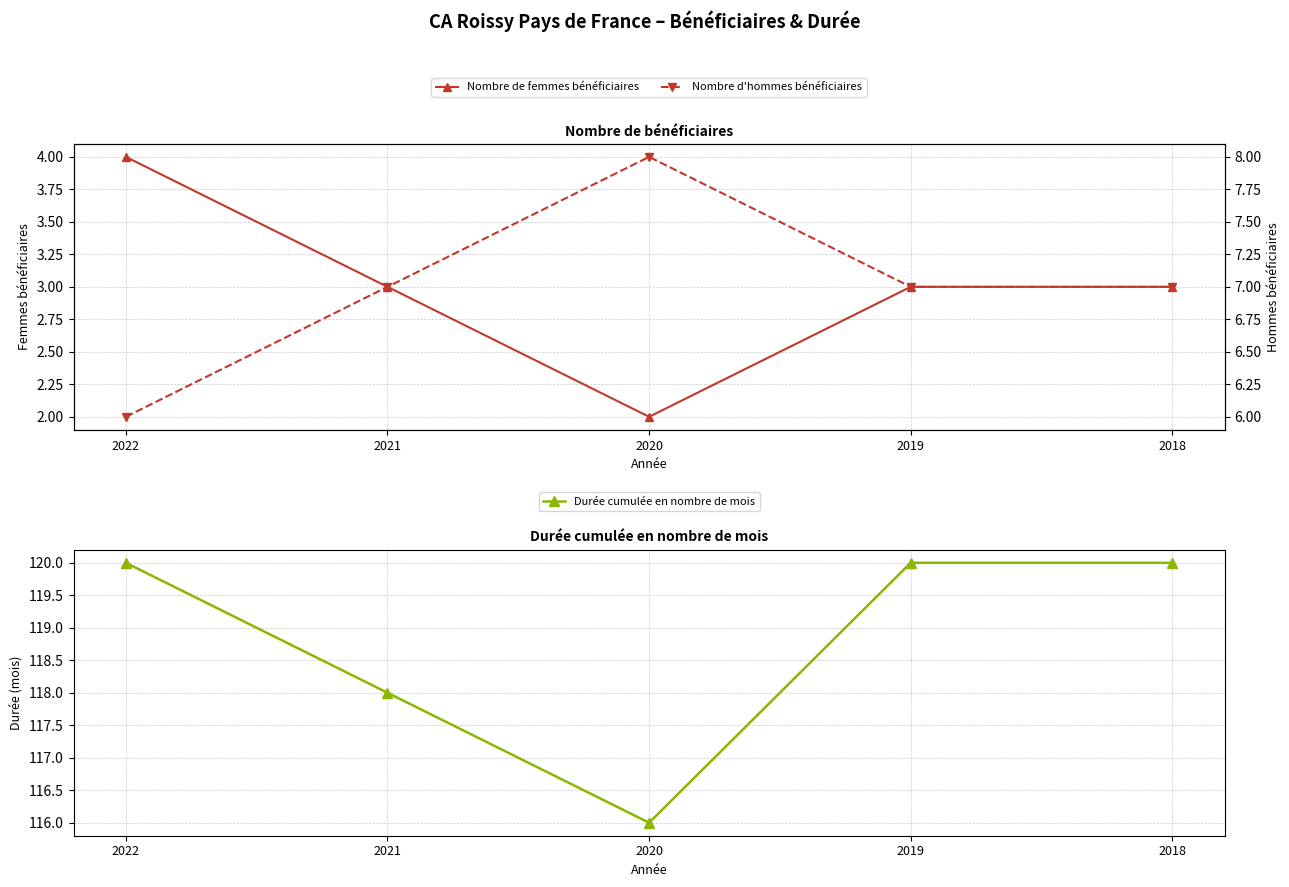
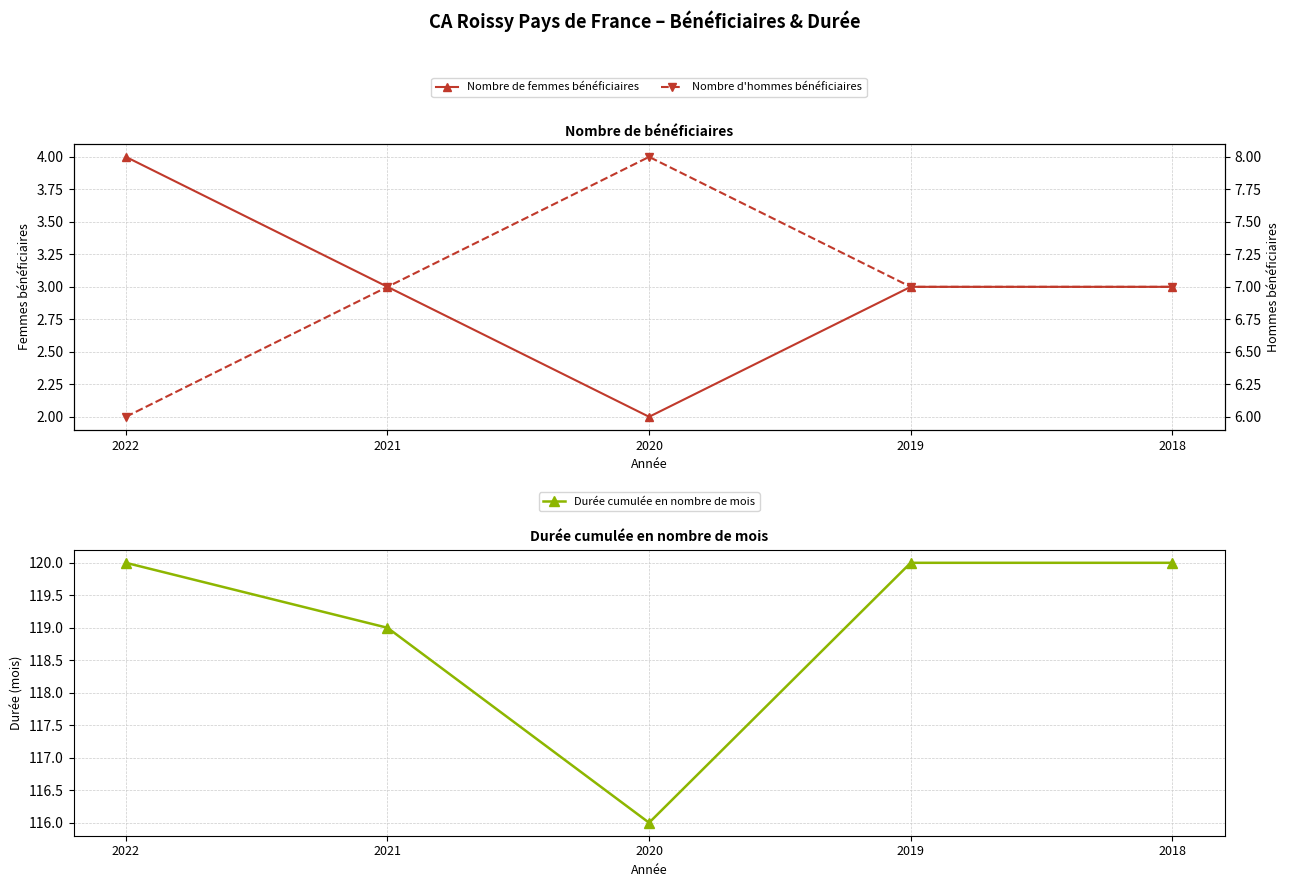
Durée cumulée en nombre de mois, 2021: 118 -> 119
